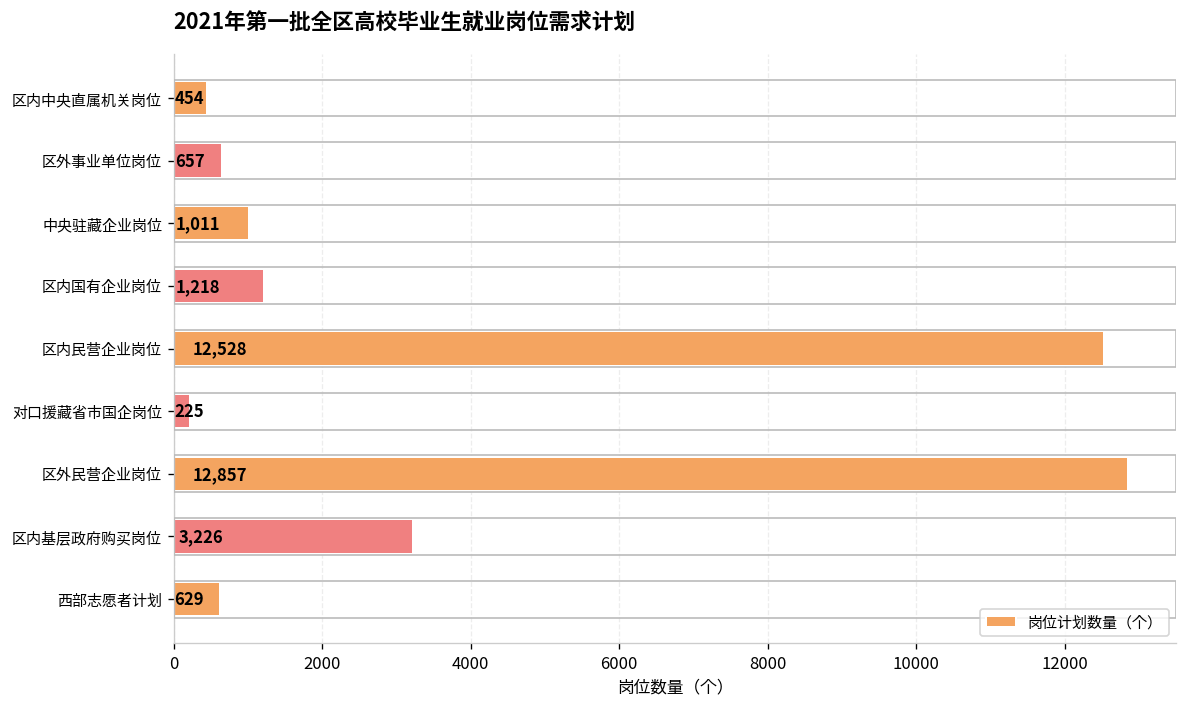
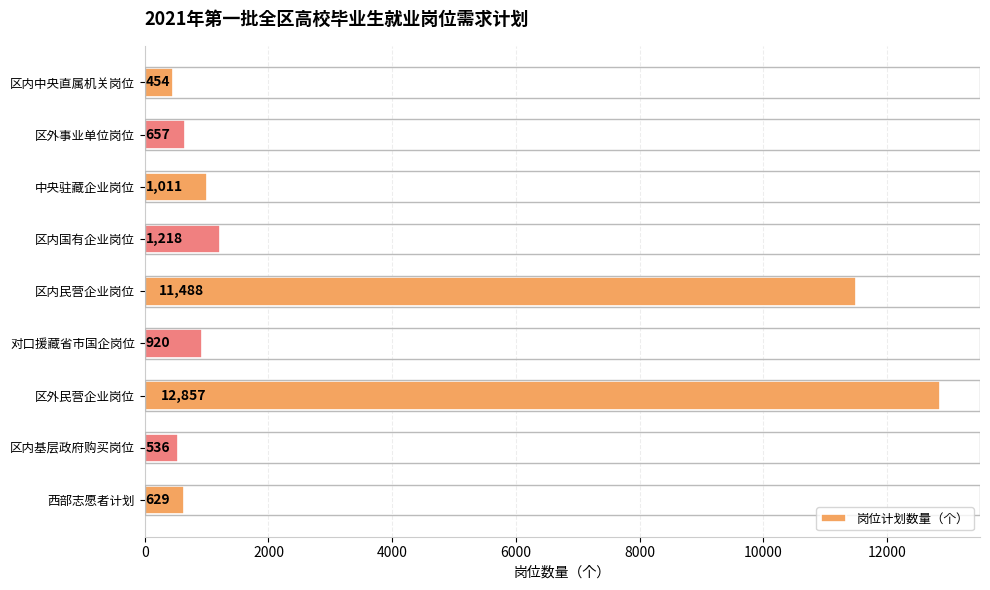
区内民营企业岗位: 12,528 -> 11,488
对口援藏省市国企岗位: 225 -> 920
区内基层政府购买岗位: 3,226 -> 536
